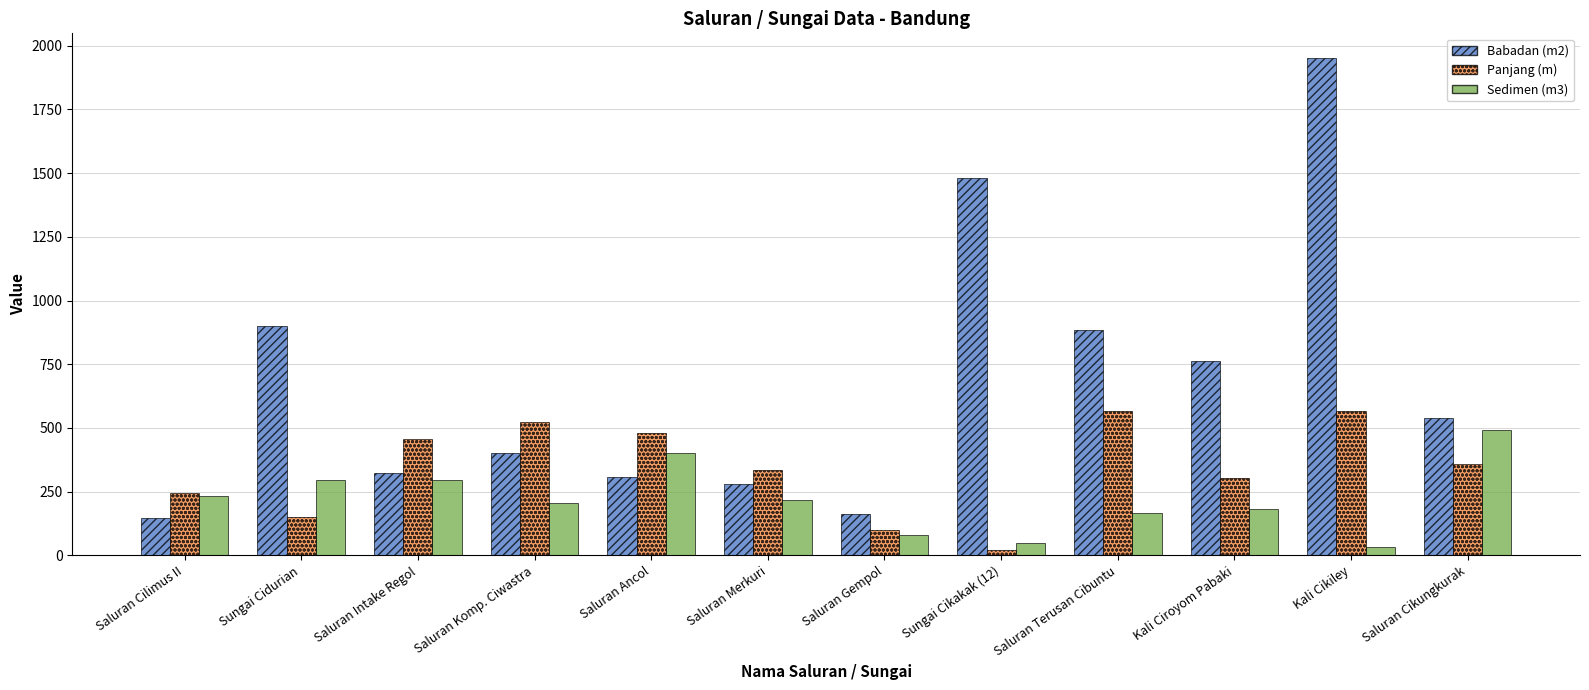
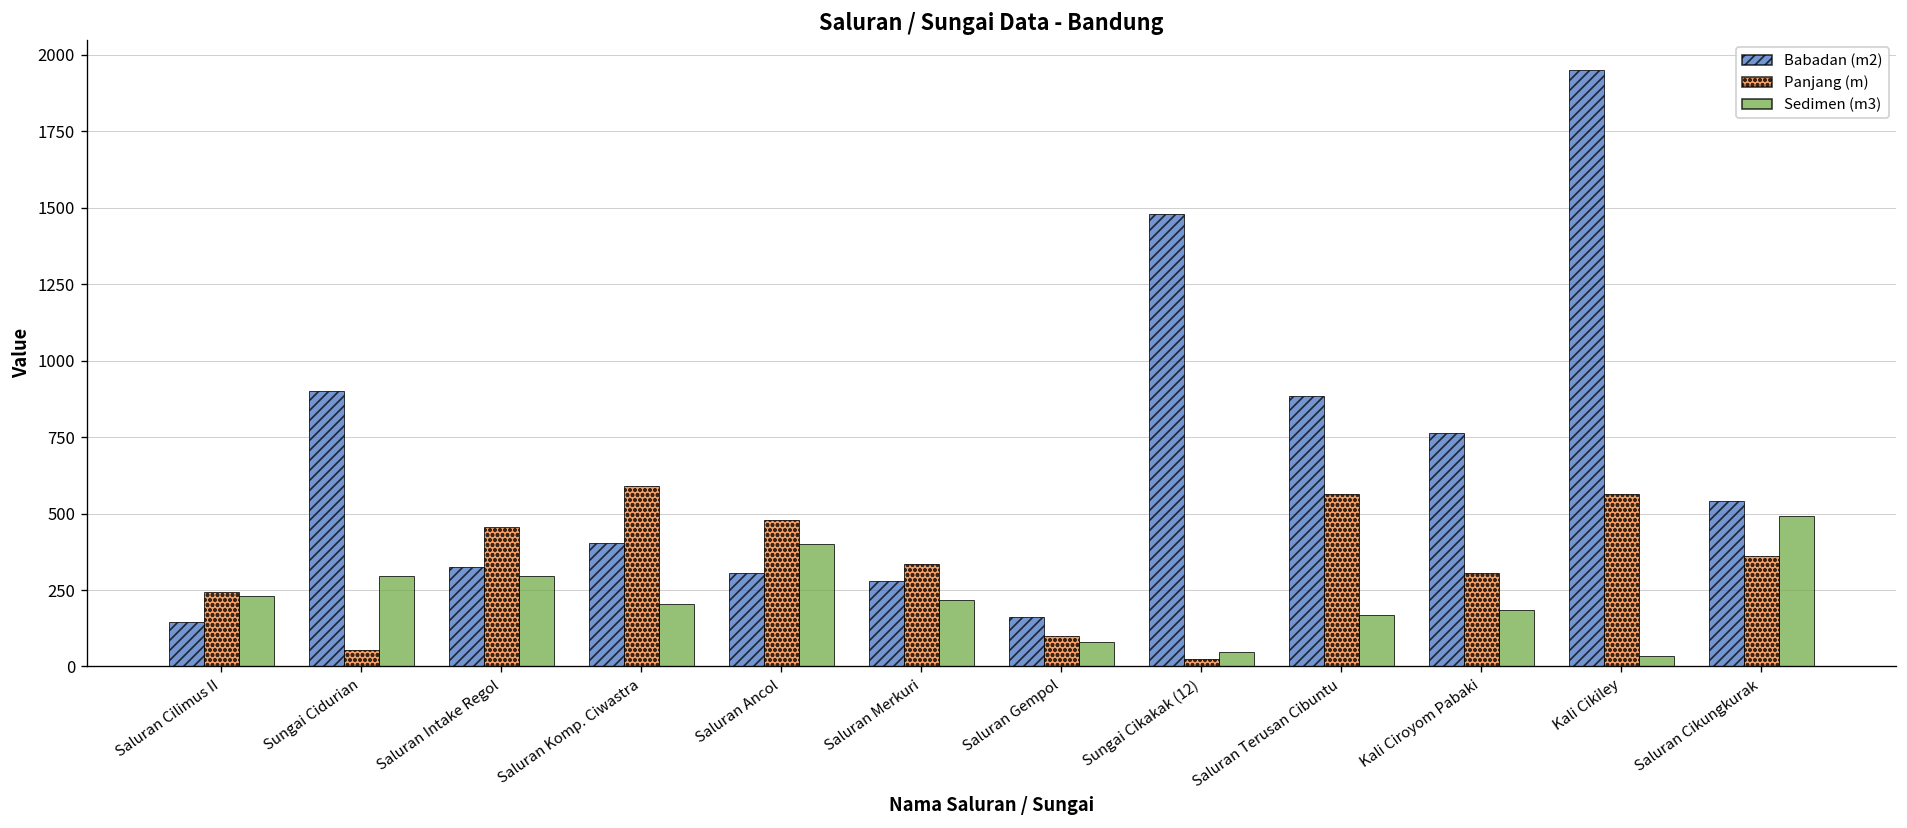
Panjang (m), Sungai Cidurian: 150 -> 60
Panjang (m), Saluran Komp. Ciwastra: 530 -> 590
